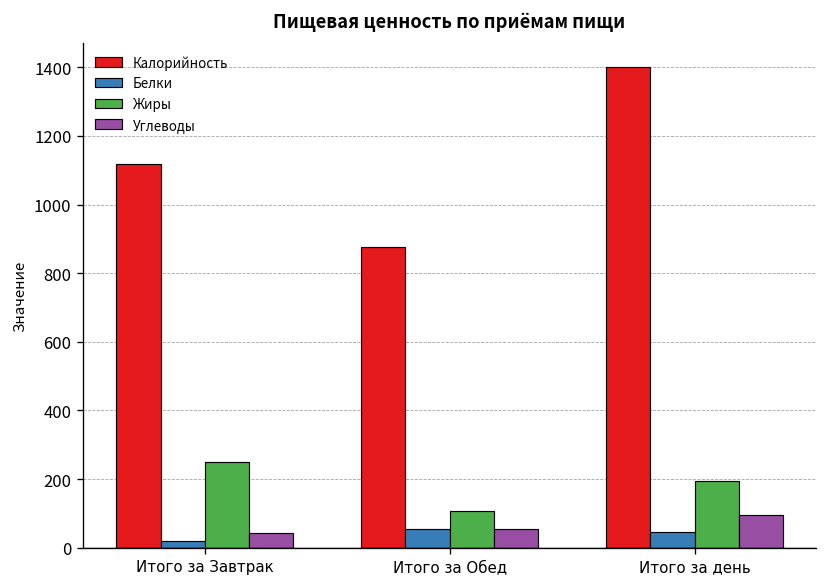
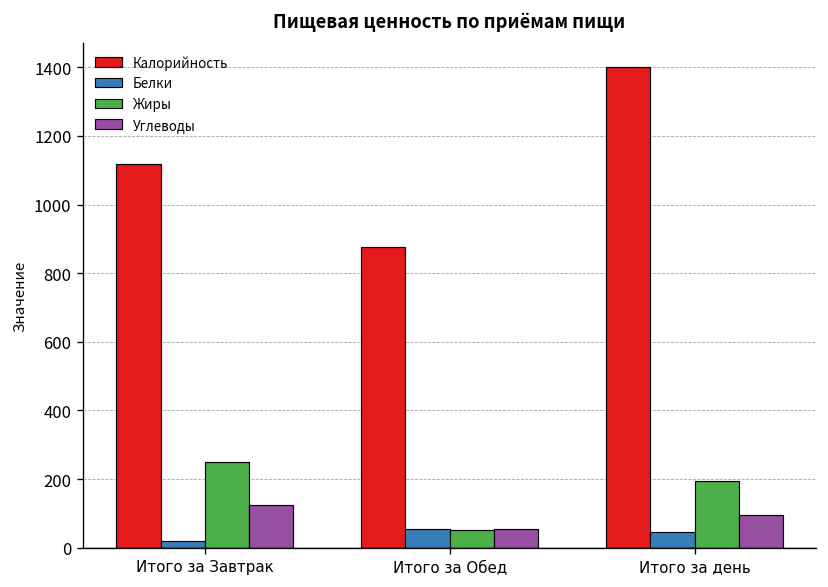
Углеводы, Итого за Завтрак: 40 -> 120
Жиры, Итого за Обед: 110 -> 50
